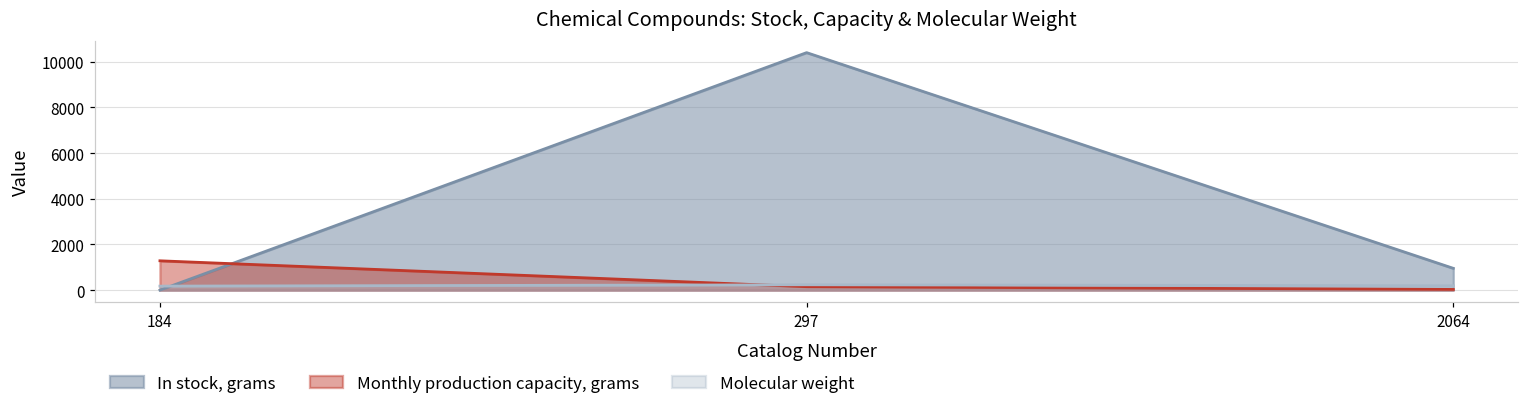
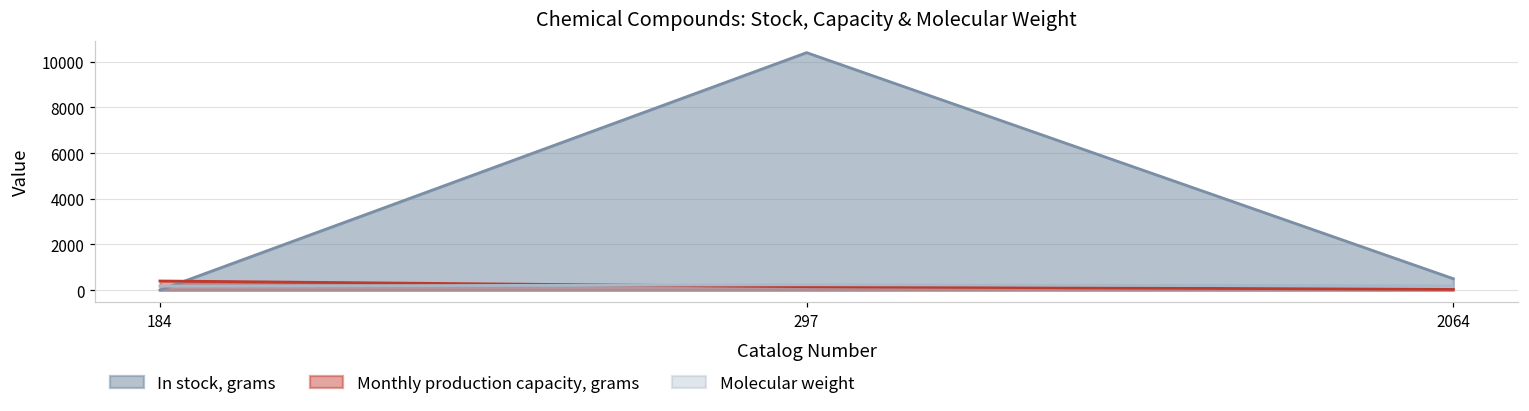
Monthly production capacity, grams, 184: 1300 -> 400
In stock, grams, 2064: 1000 -> 500
